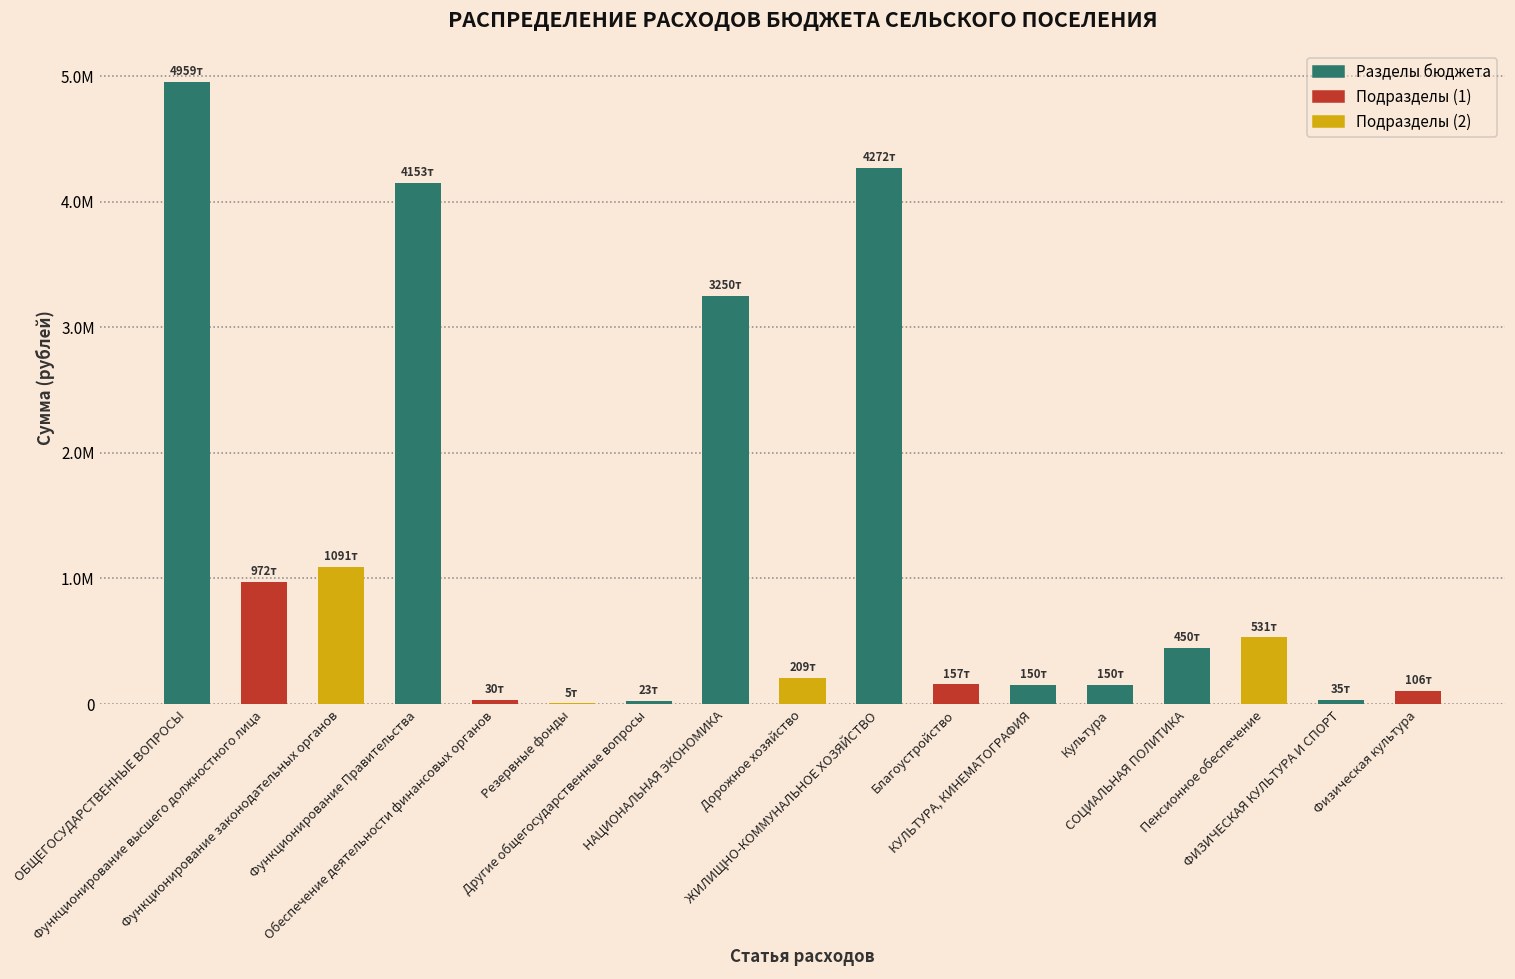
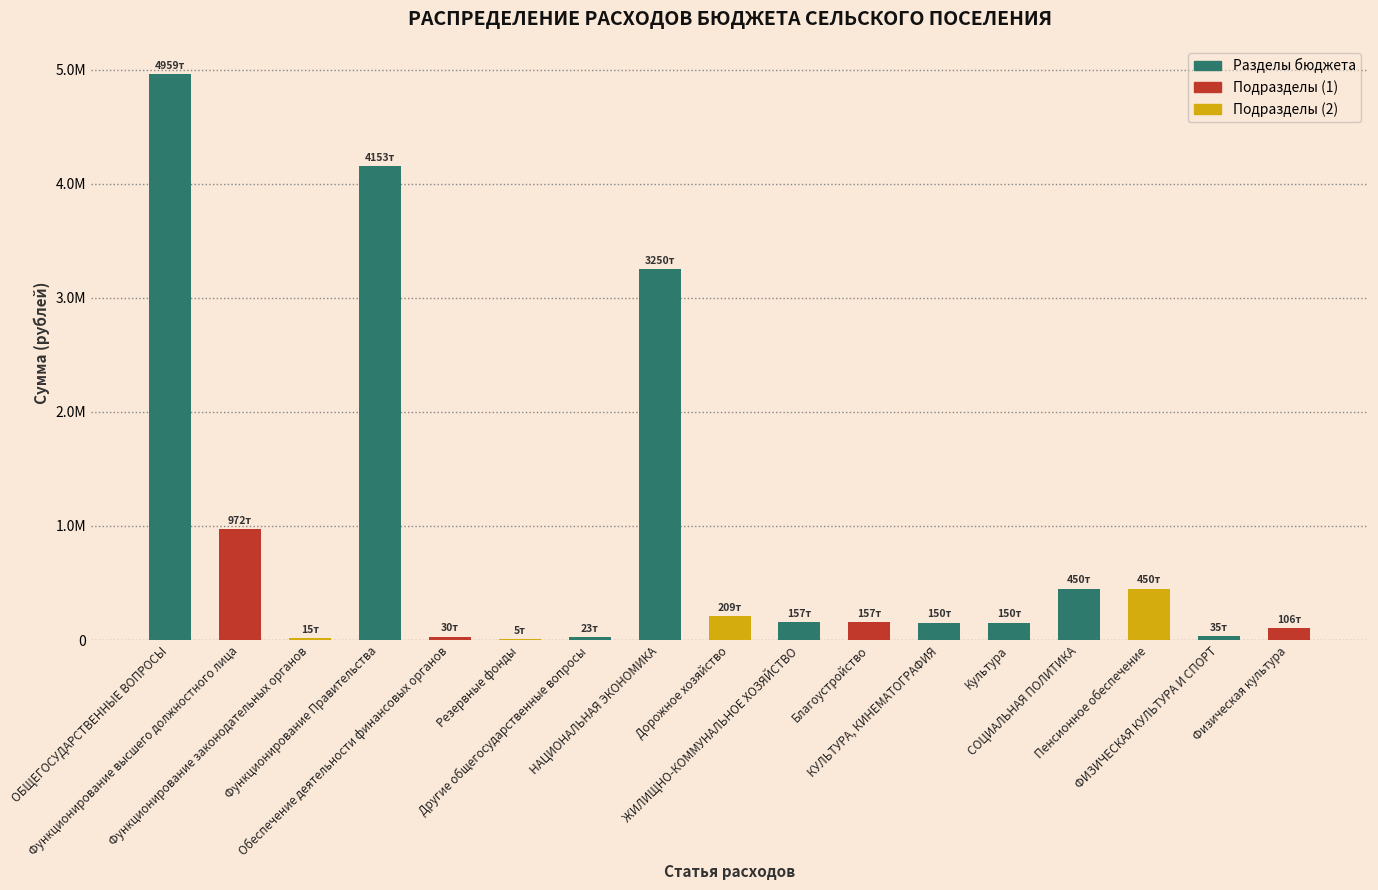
Функционирование законодательных органов: 1091т -> 15т
ЖИЛИЩНО-КОММУНАЛЬНОЕ ХОЗЯЙСТВО: 4272т -> 157т
Пенсионное обеспечение: 531т -> 450т
